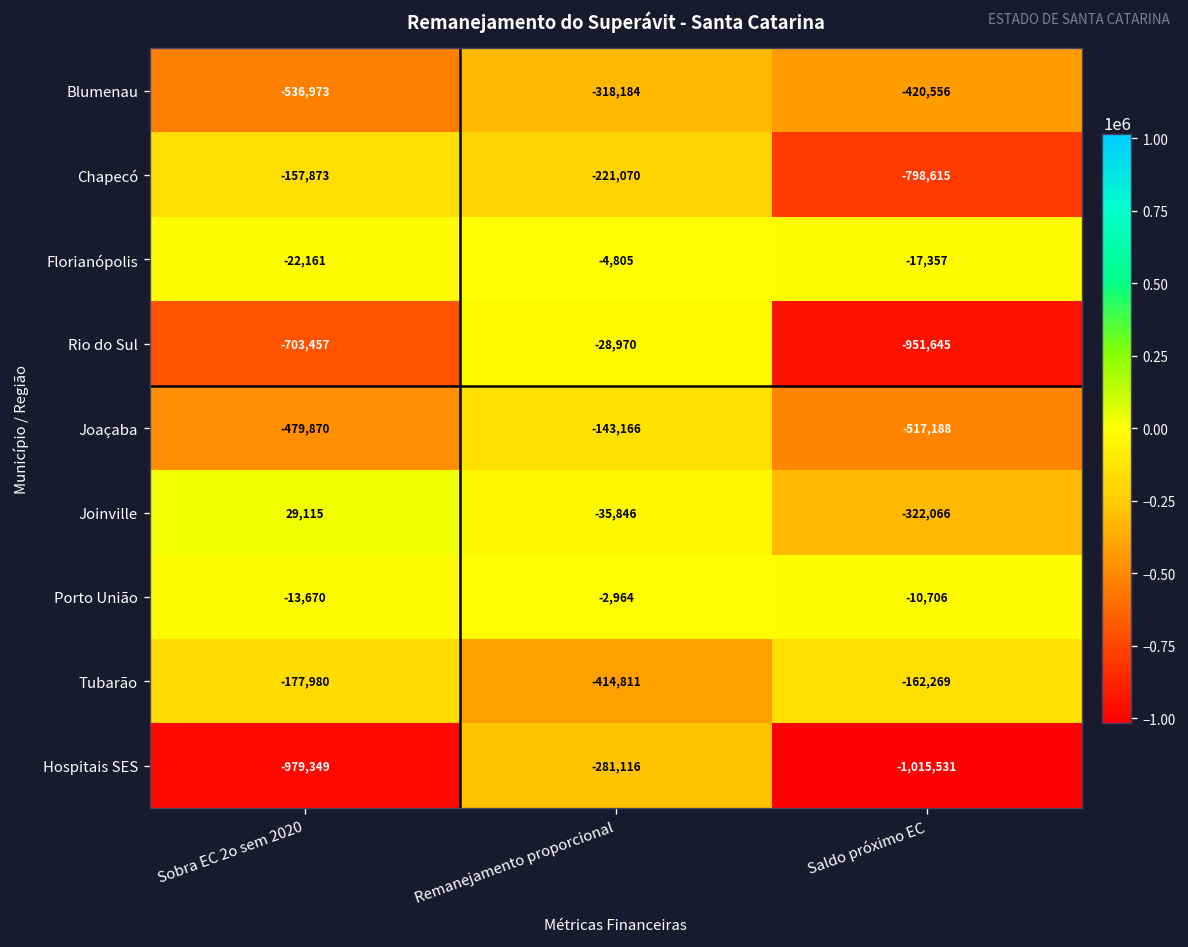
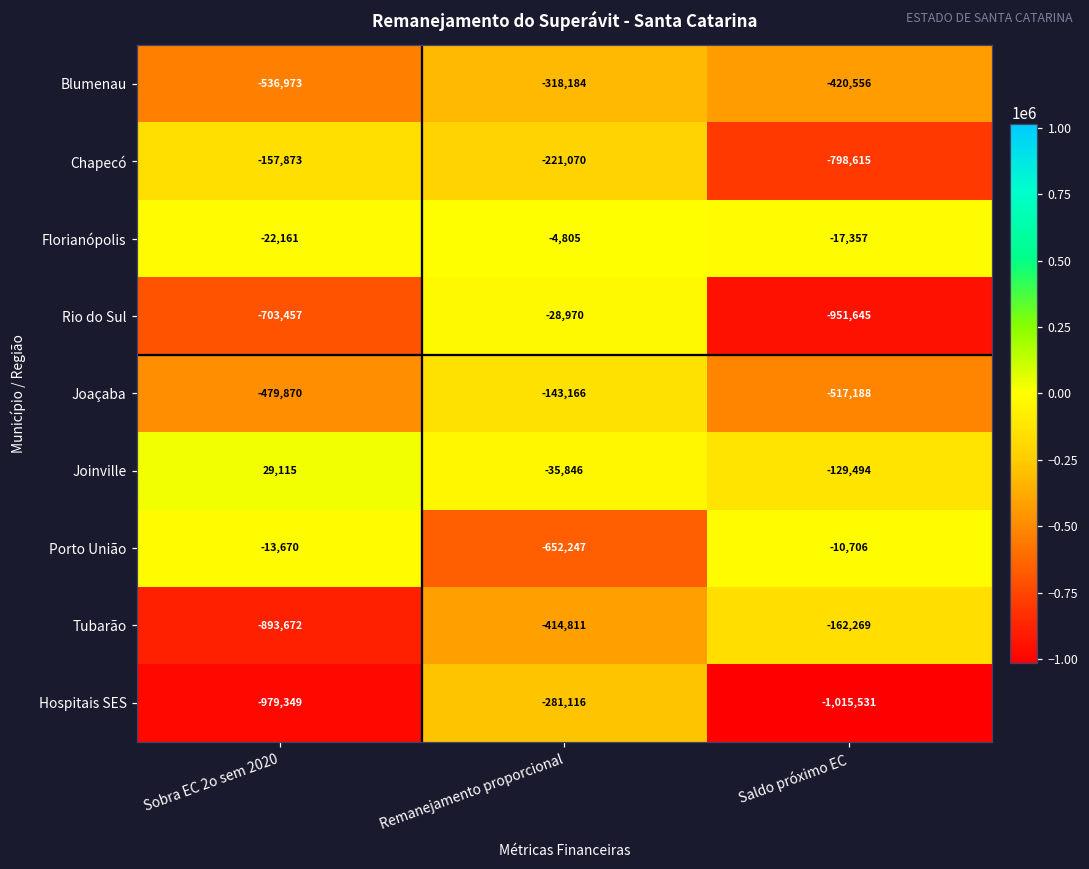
Joinville, Saldo próximo EC: -322,066 -> -129,494
Porto União, Remanejamento proporcional: -2,964 -> -652,247
Tubarão, Sobra EC 2o sem 2020: -177,980 -> -893,672
